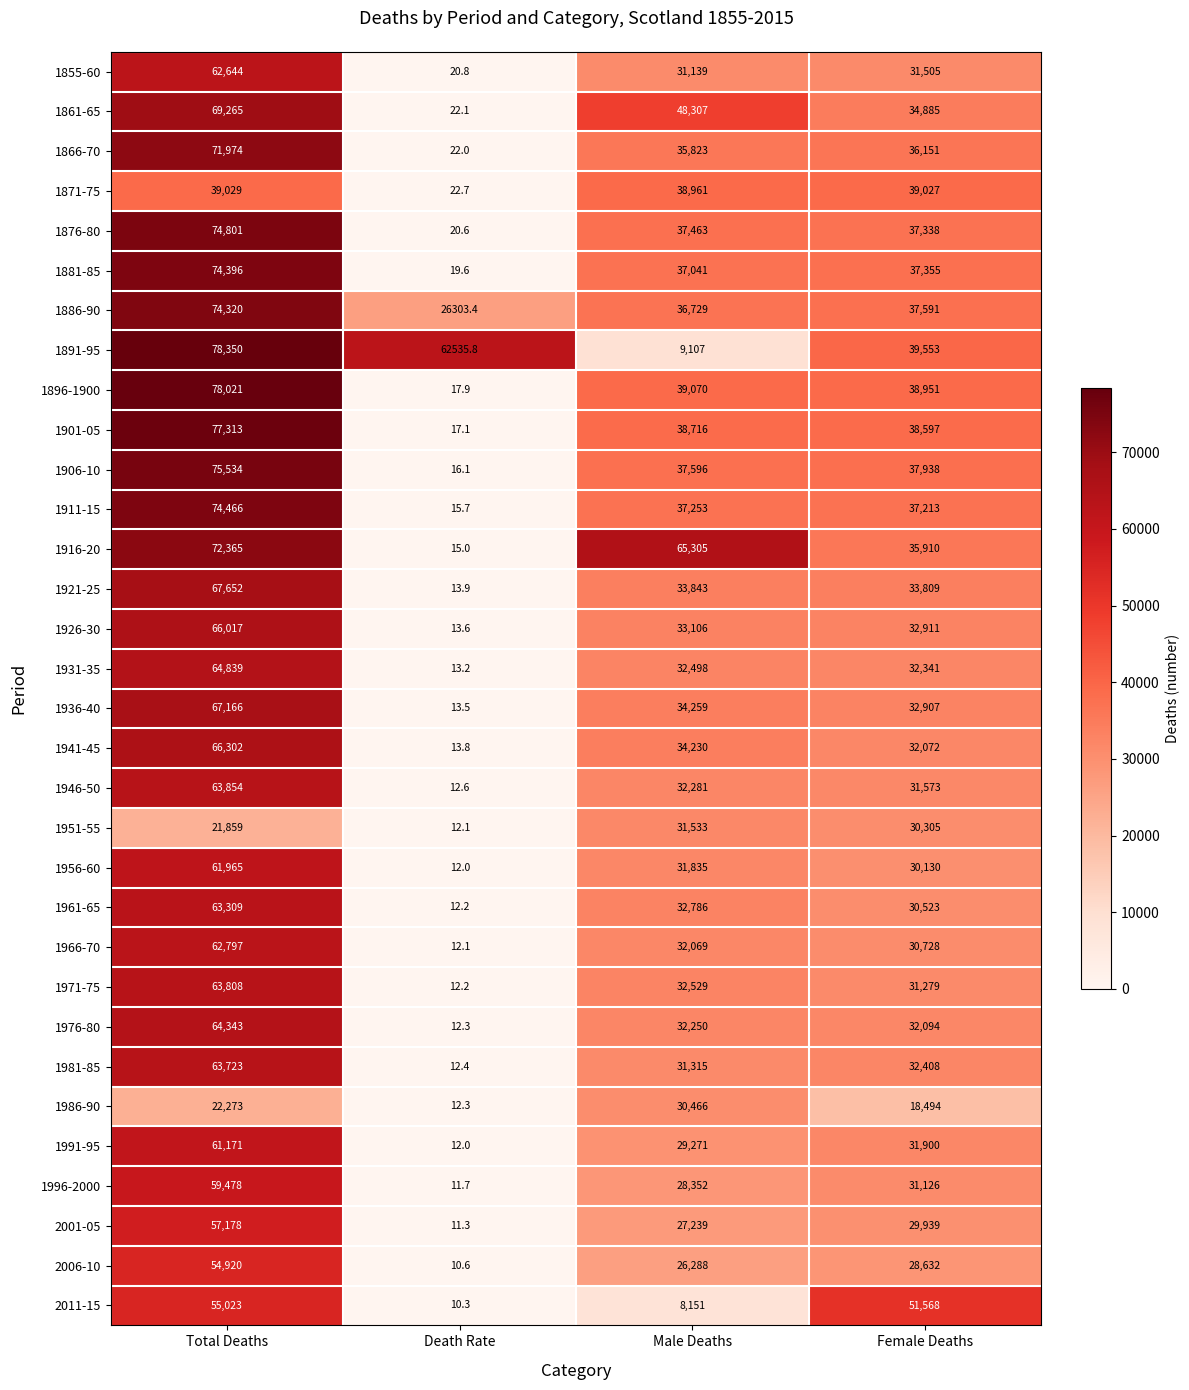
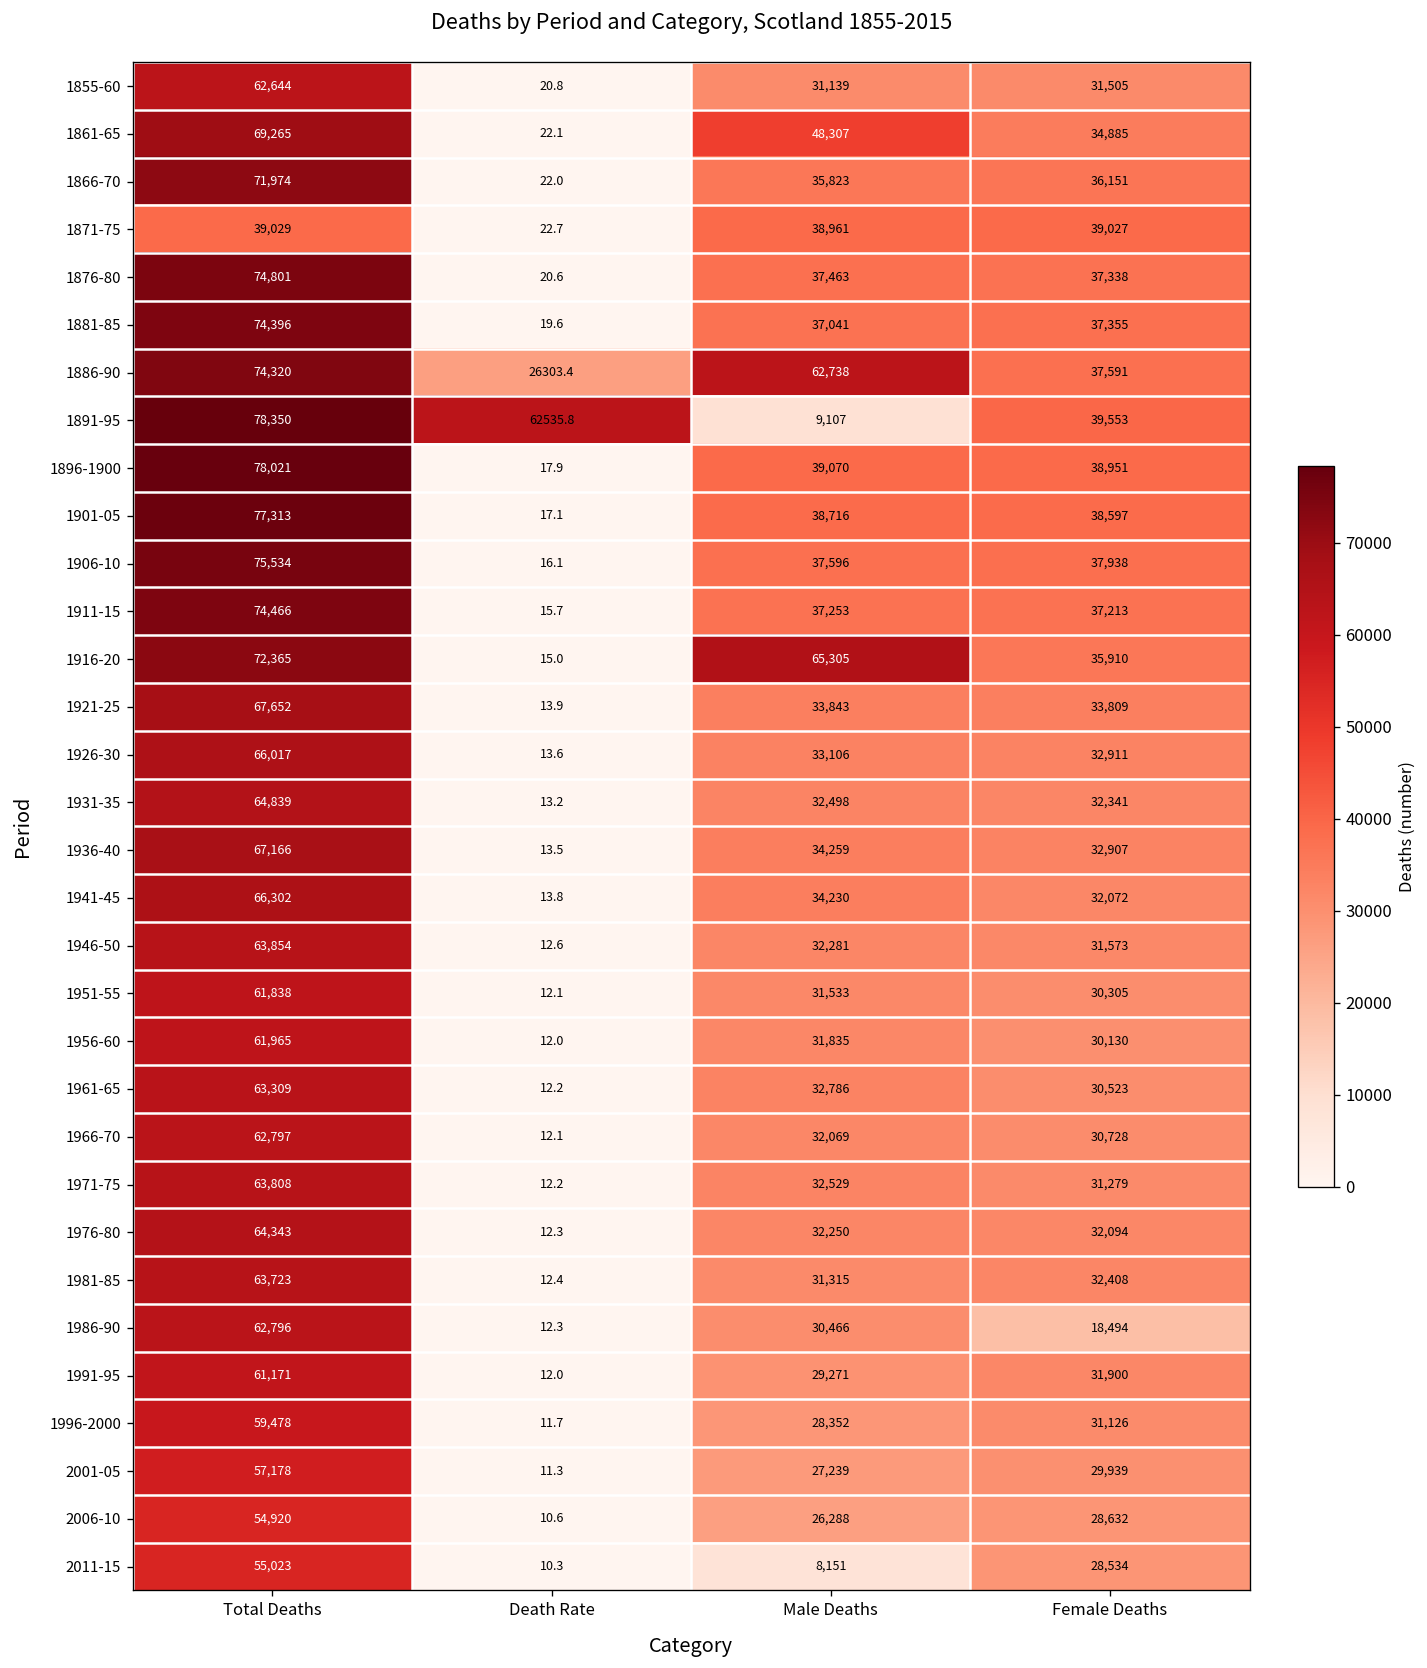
1886-90, Male Deaths: 36,729 -> 62,738
1951-55, Total Deaths: 21,859 -> 61,838
1986-90, Total Deaths: 22,273 -> 62,796
2011-15, Female Deaths: 51,568 -> 28,534
